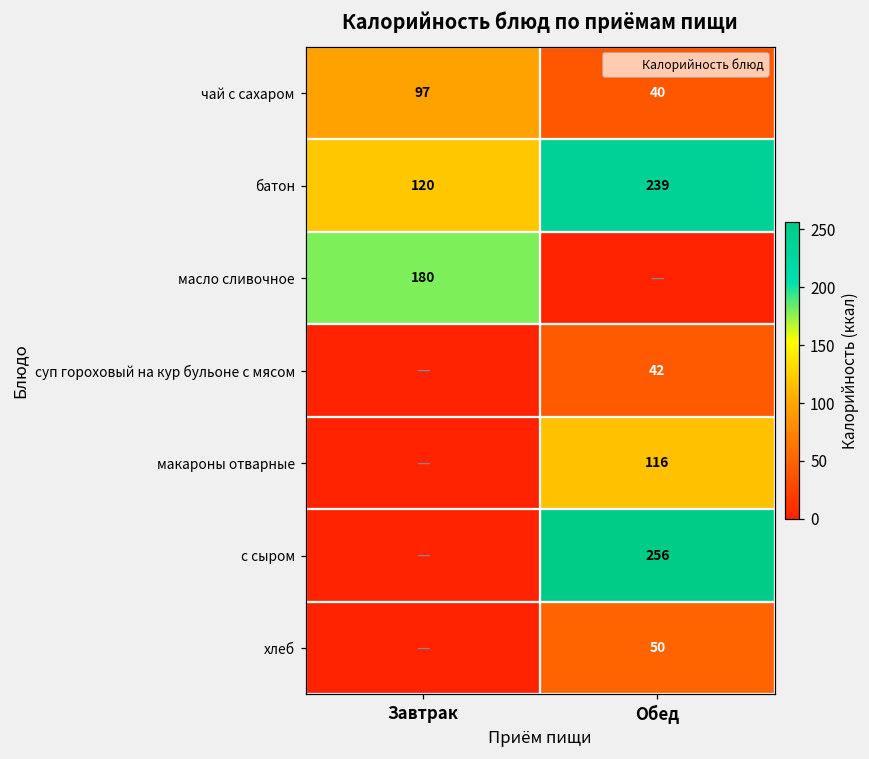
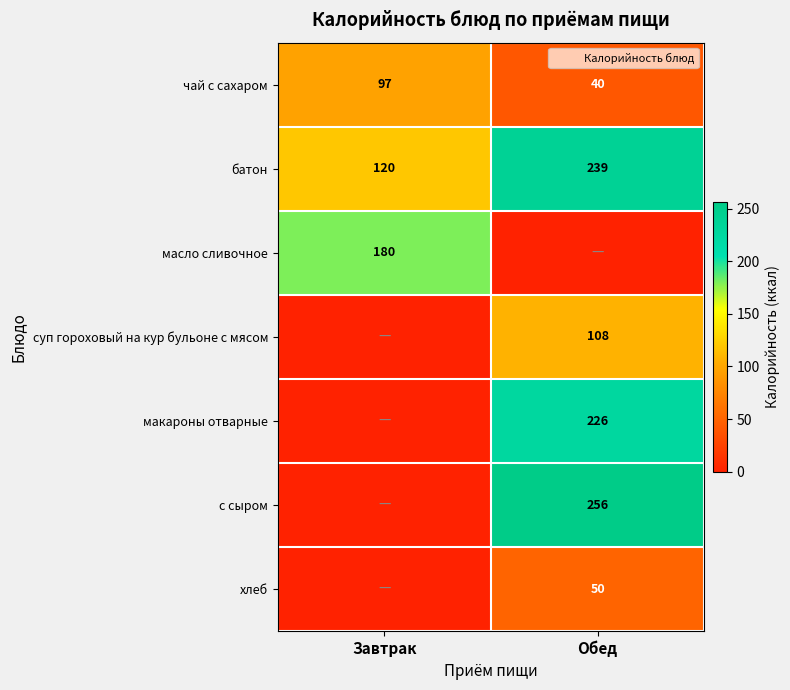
суп гороховый на кур бульоне с мясом, Обед: 42 -> 108
макароны отварные, Обед: 116 -> 226
